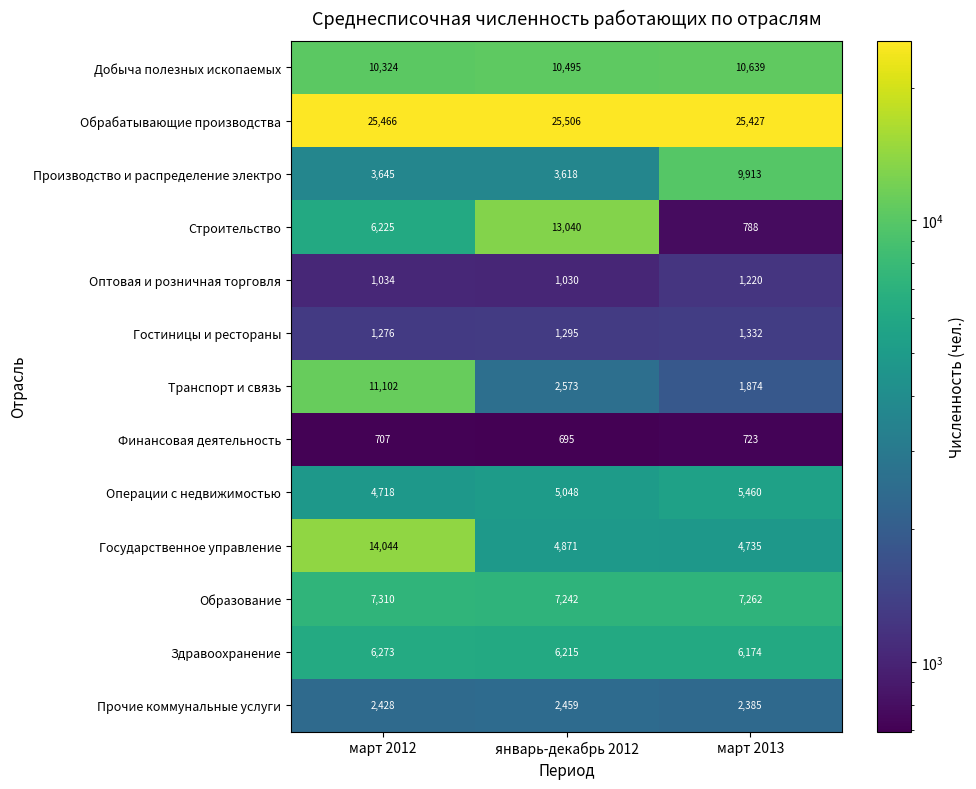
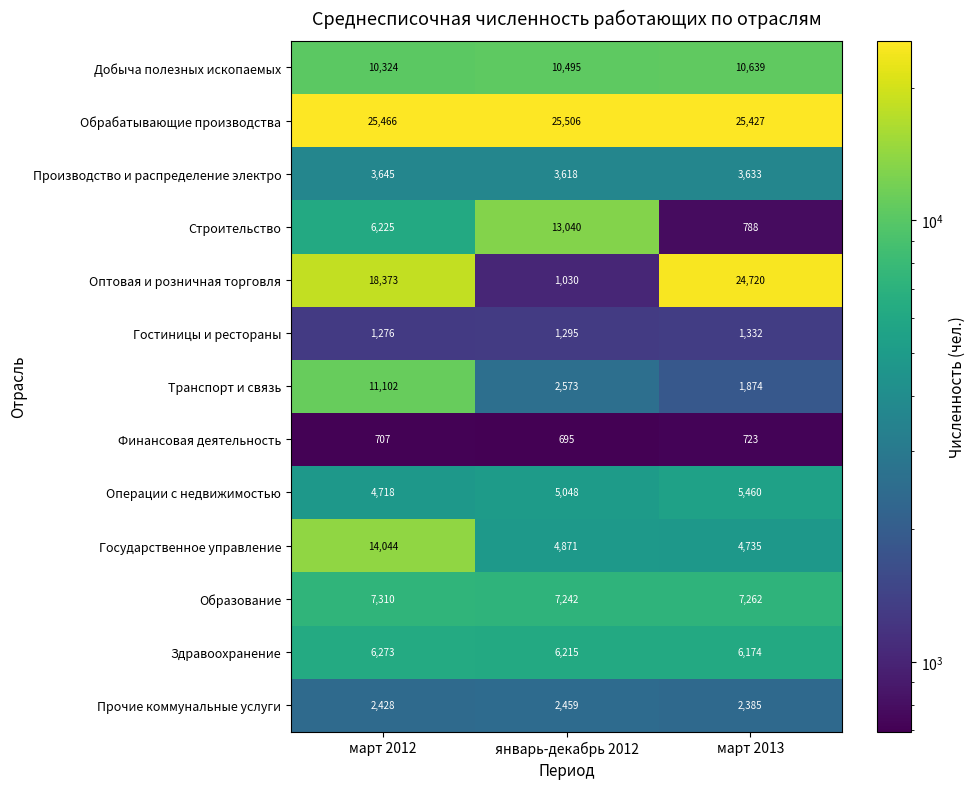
Производство и распределение электро, март 2013: 9,913 -> 3,633
Оптовая и розничная торговля, март 2012: 1,034 -> 18,373
Оптовая и розничная торговля, март 2013: 1,220 -> 24,720
